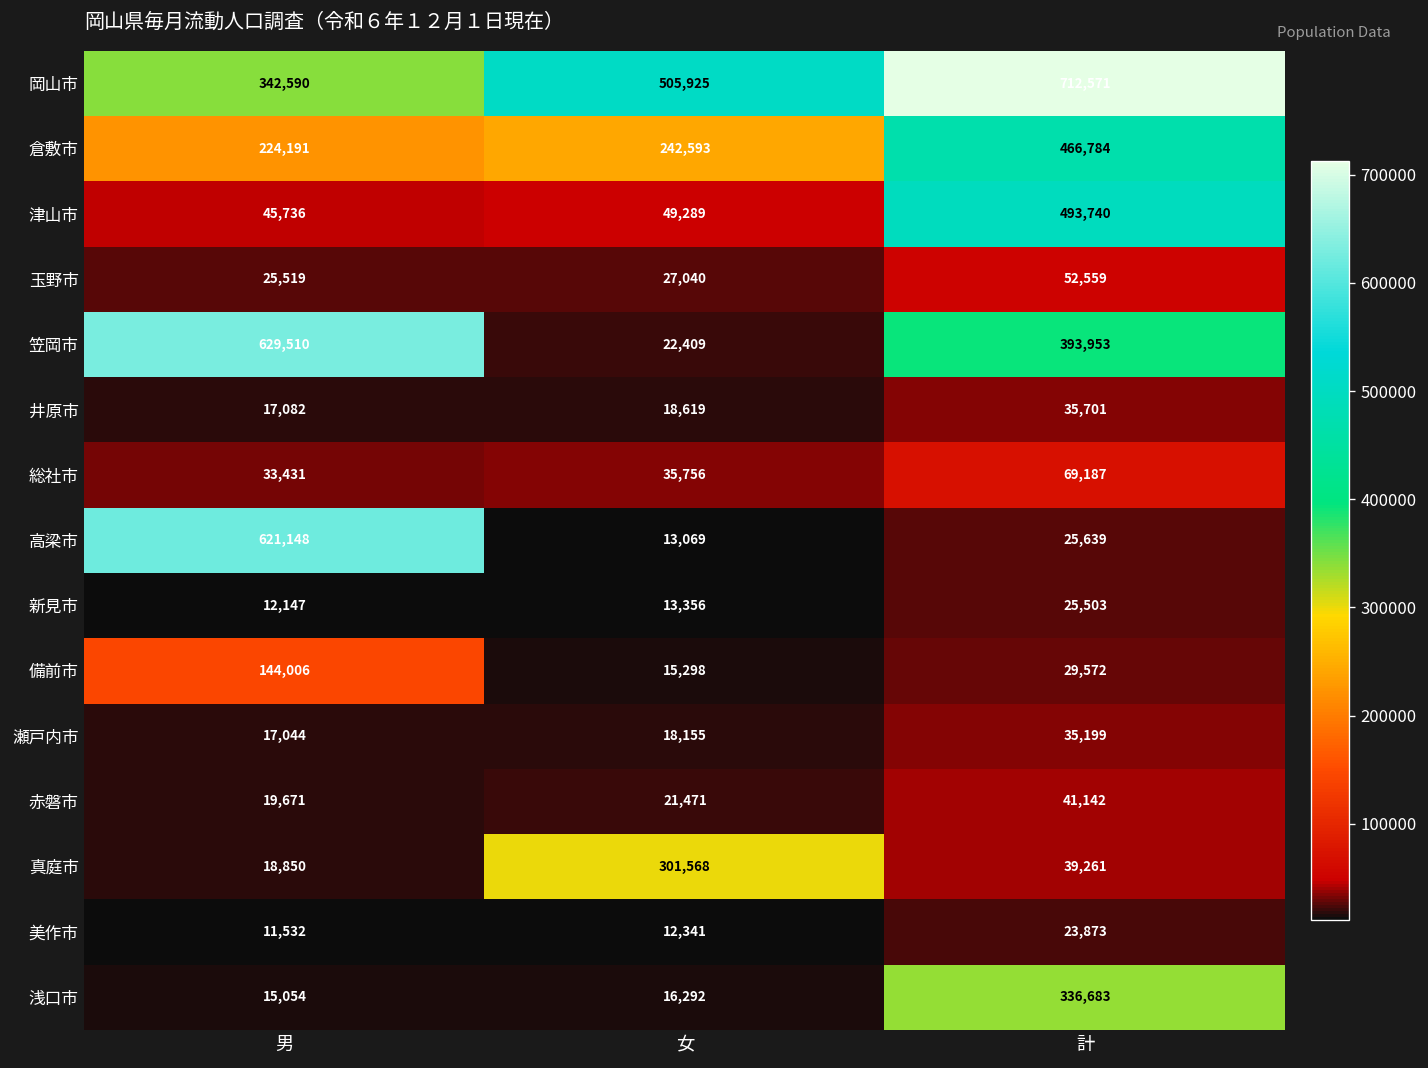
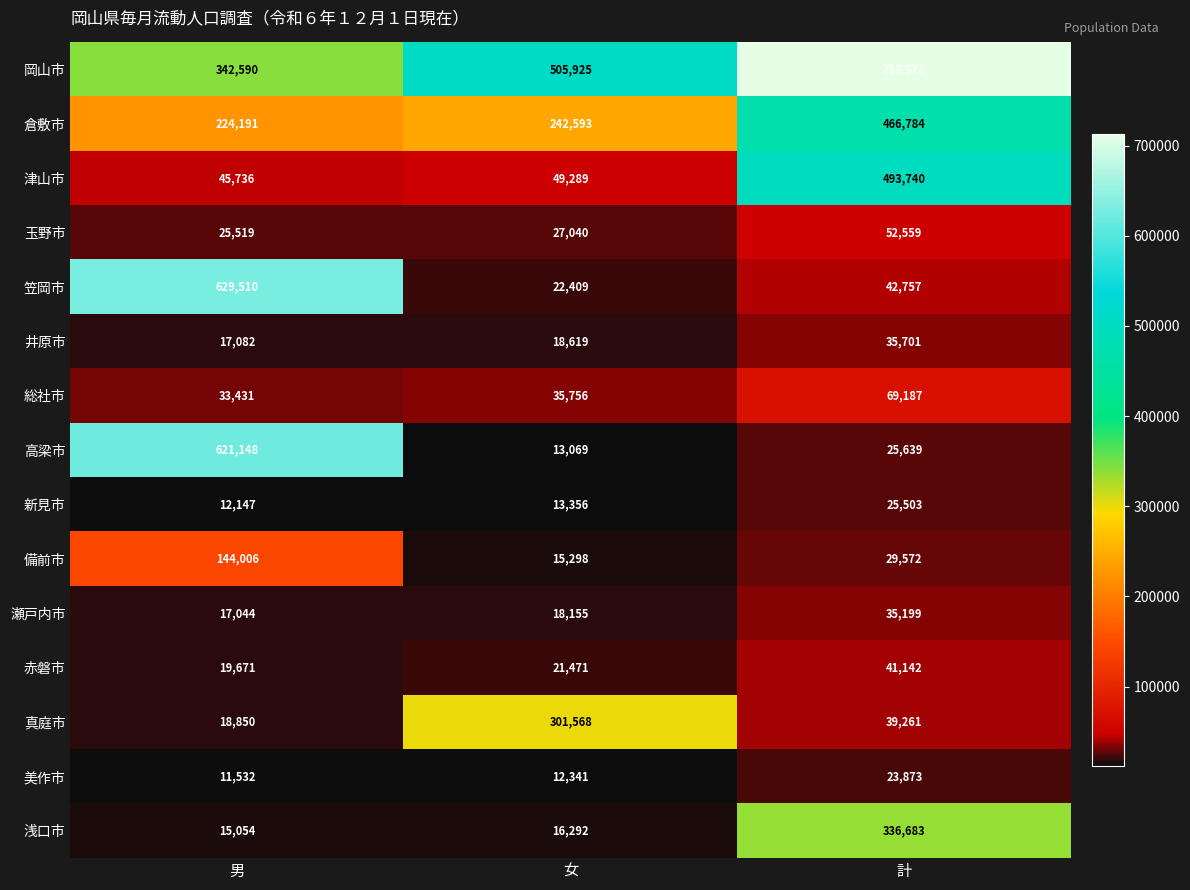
笠岡市, 計: 393,953 -> 42,757
